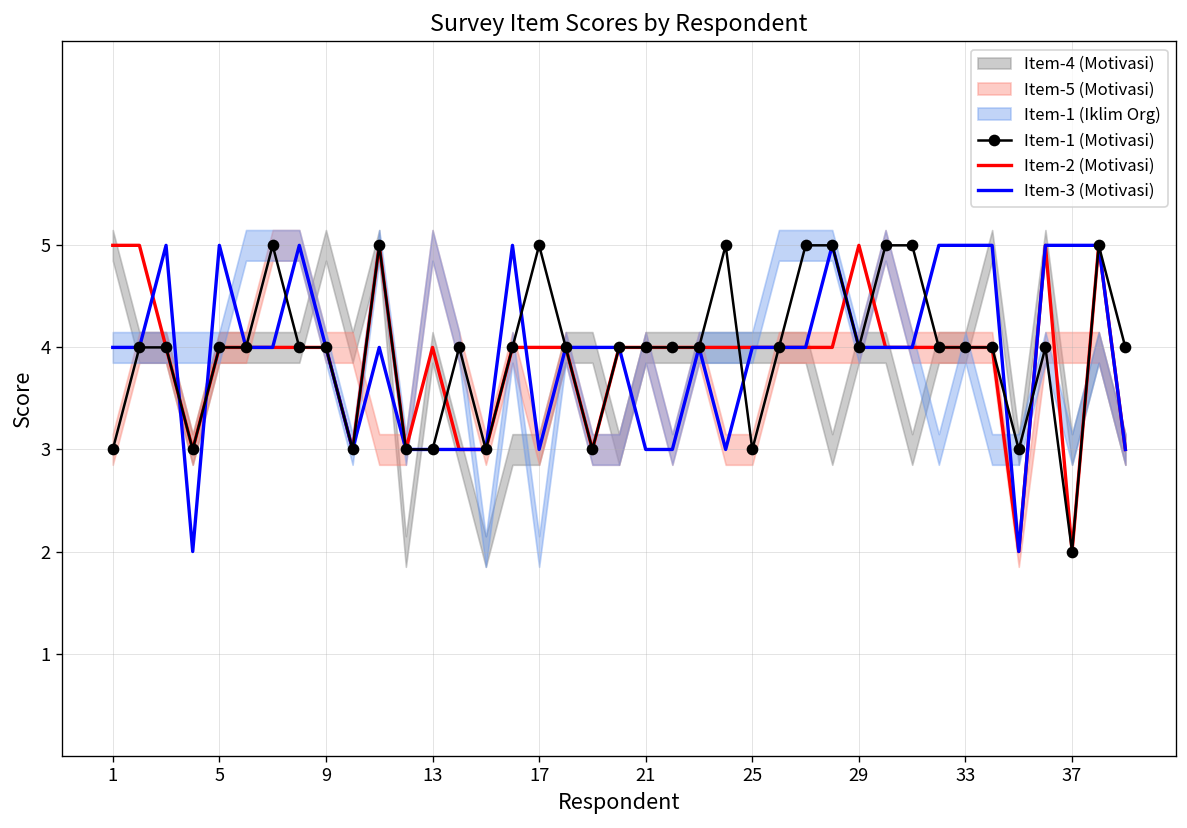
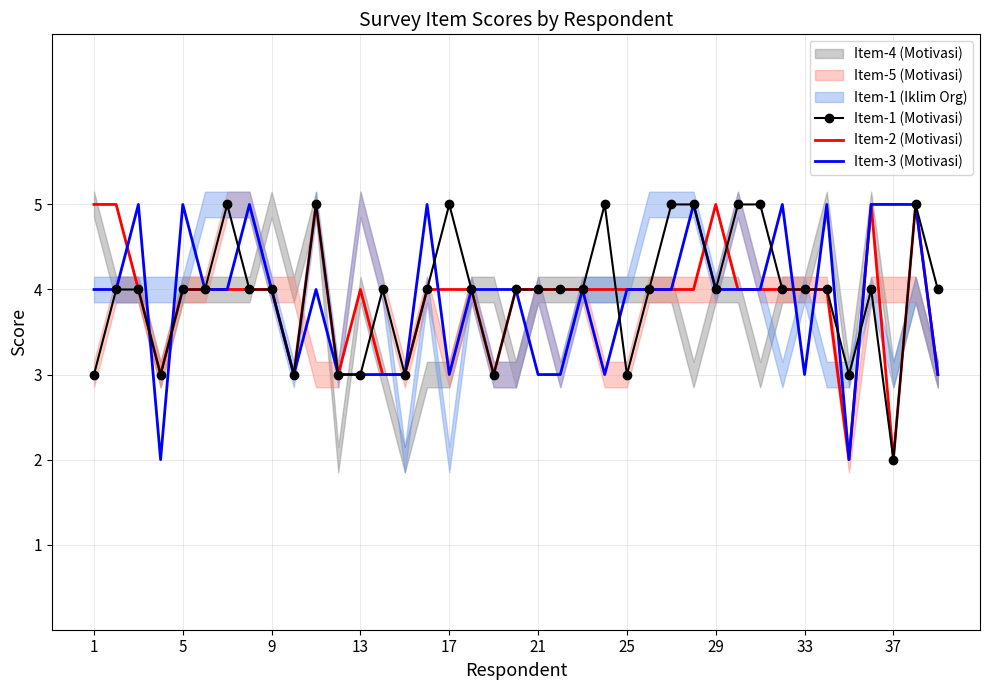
Item-3 (Motivasi), 33: 5 -> 3
